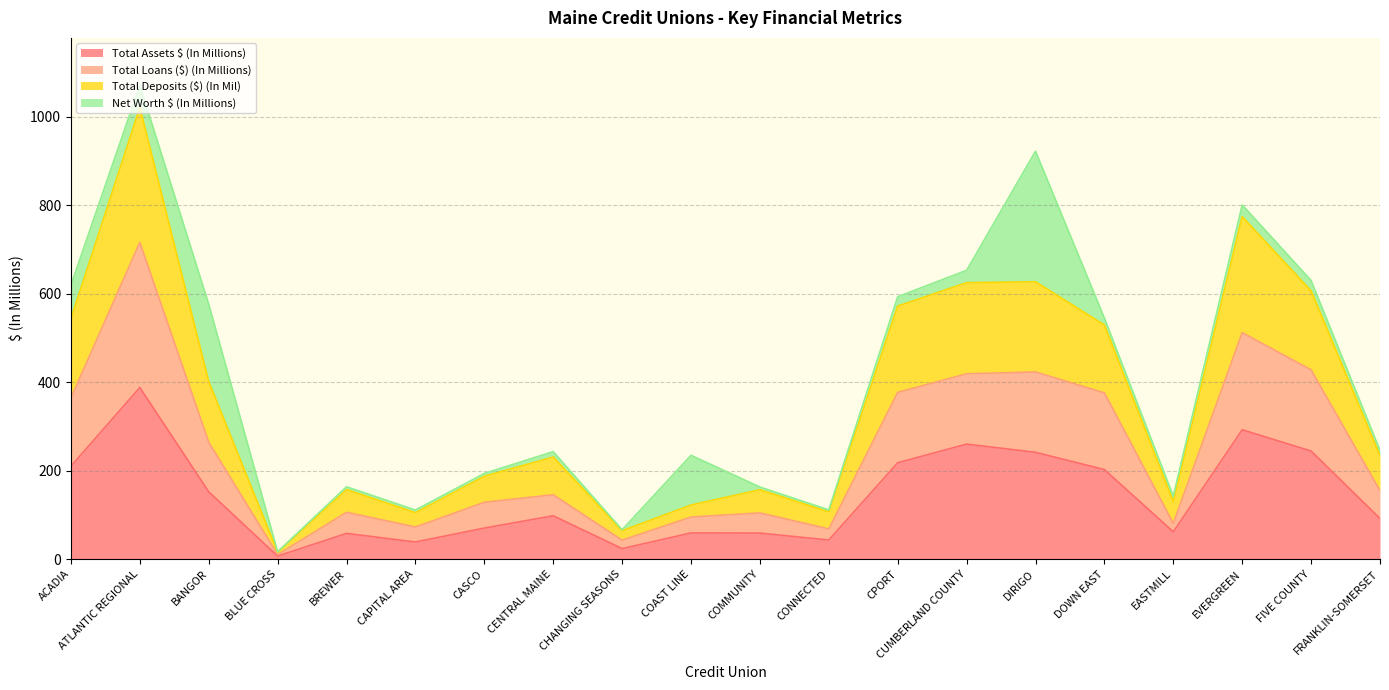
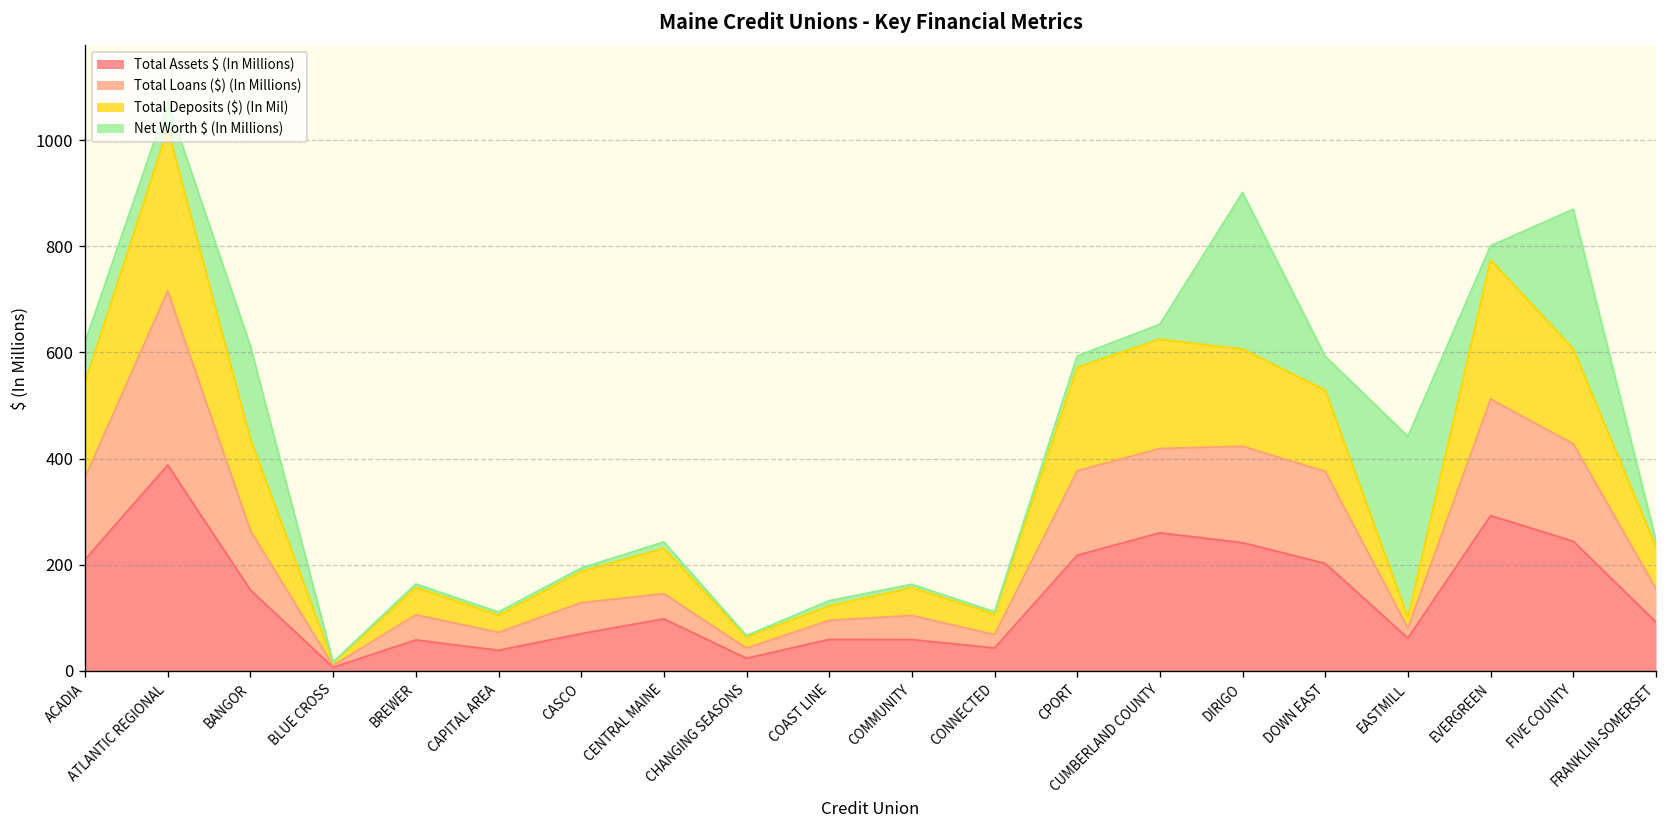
Total Deposits ($) (In Mil), BANGOR: 140 -> 170
Net Worth $ (In Millions), COAST LINE: 110 -> 10
Total Deposits ($) (In Mil), DIRIGO: 200 -> 180
Net Worth $ (In Millions), DOWN EAST: 20 -> 60
Total Deposits ($) (In Mil), EASTMILL: 50 -> 20
Net Worth $ (In Millions), EASTMILL: 10 -> 340
Net Worth $ (In Millions), FIVE COUNTY: 20 -> 260
